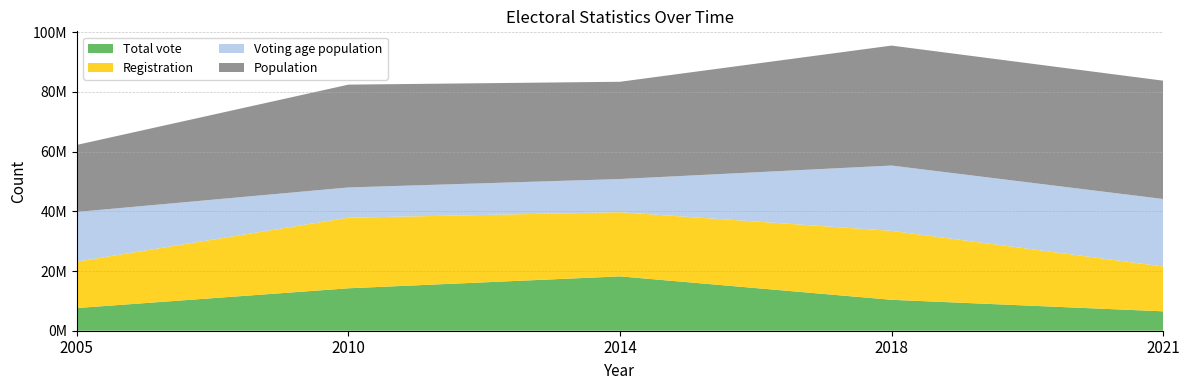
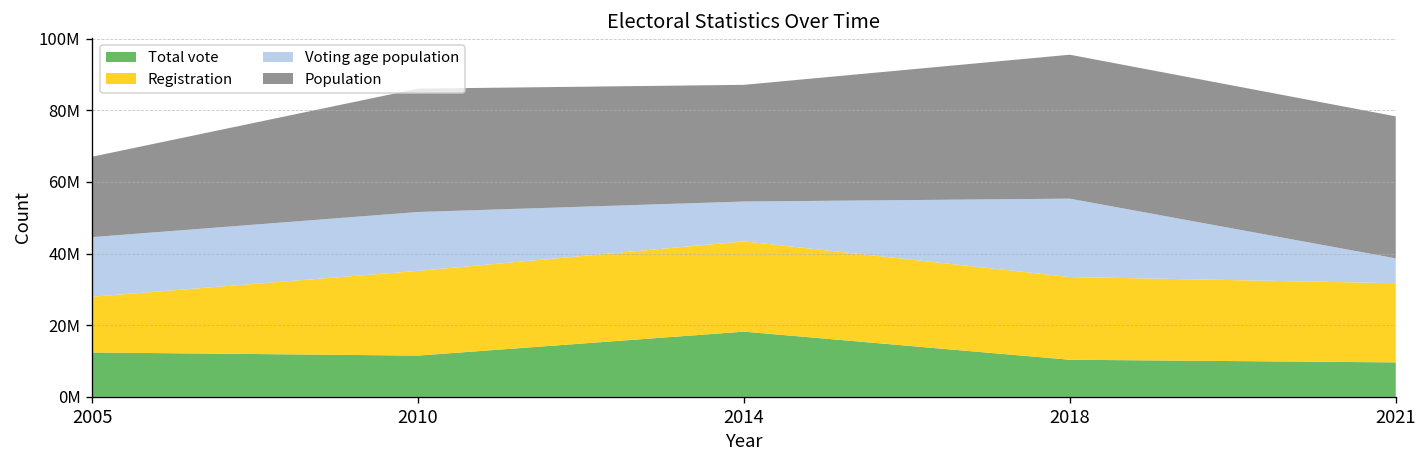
Total vote, 2005: 8000000 -> 12000000
Total vote, 2010: 14000000 -> 12000000
Voting age population, 2010: 10000000 -> 16000000
Registration, 2014: 22000000 -> 25000000
Total vote, 2021: 6000000 -> 10000000
Registration, 2021: 15000000 -> 22000000
Voting age population, 2021: 23000000 -> 7000000
